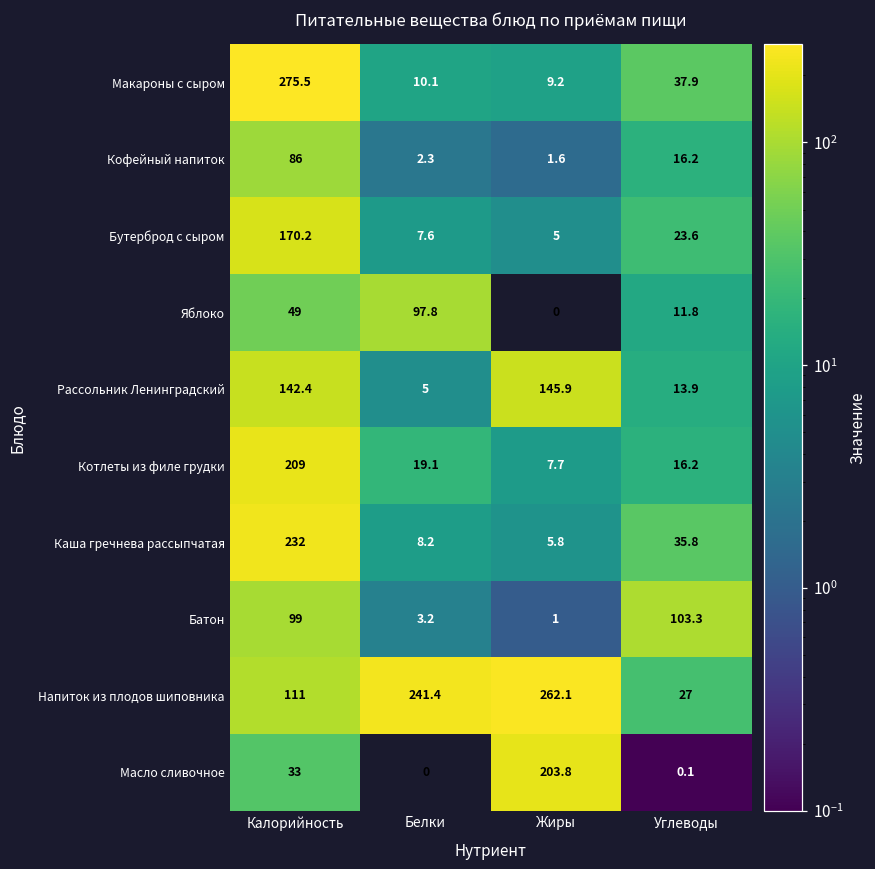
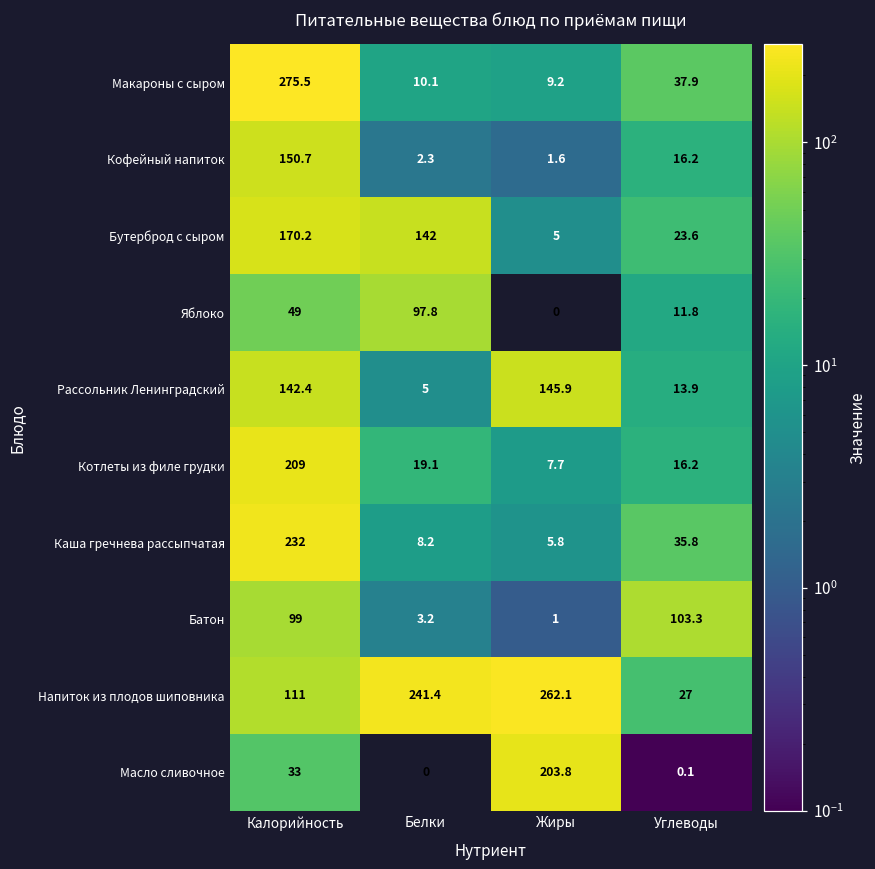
Кофейный напиток, Калорийность: 86 -> 150.7
Бутерброд с сыром, Белки: 7.6 -> 142
